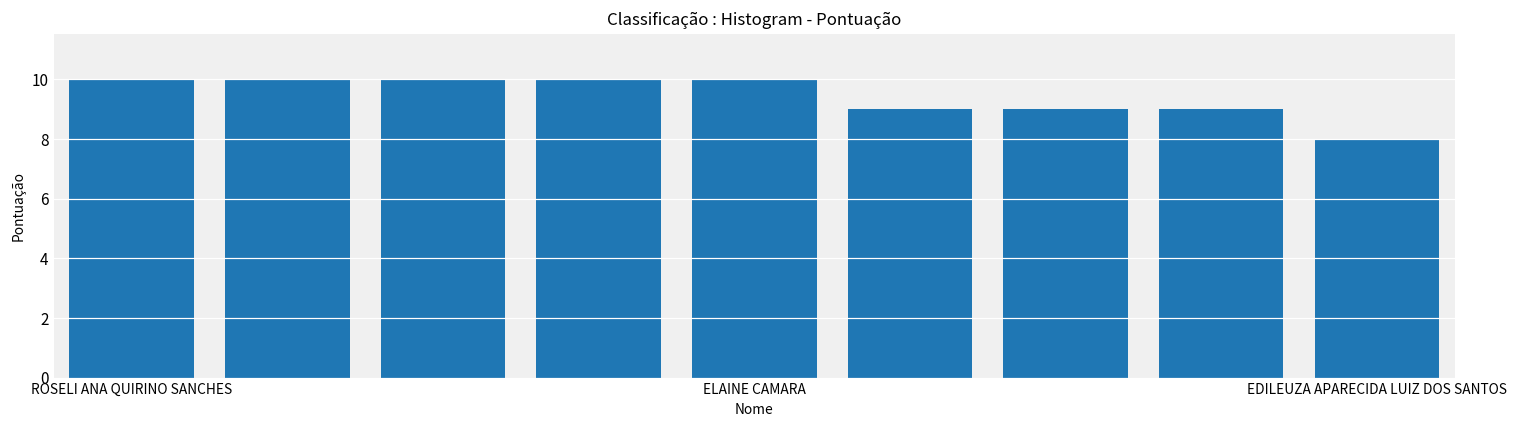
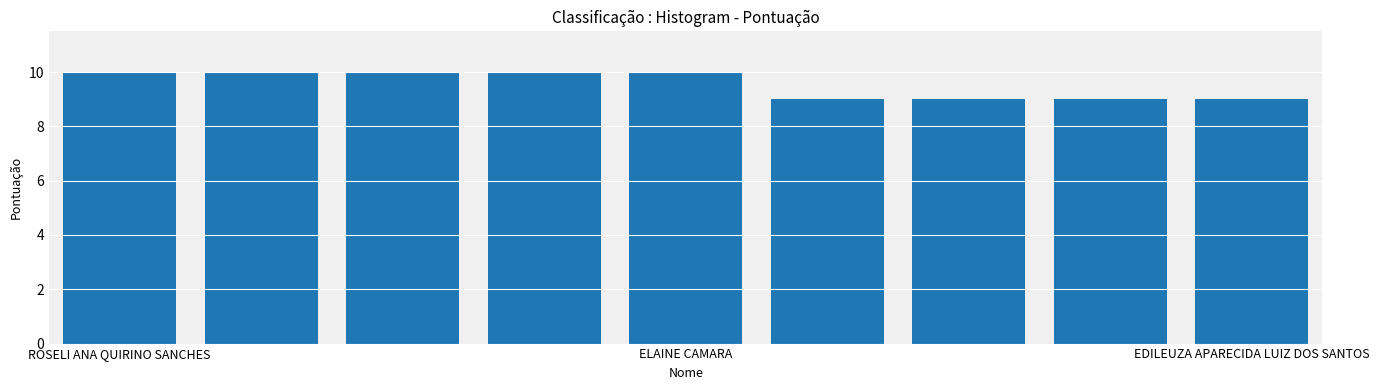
EDILEUZA APARECIDA LUIZ DOS SANTOS: 8 -> 9
